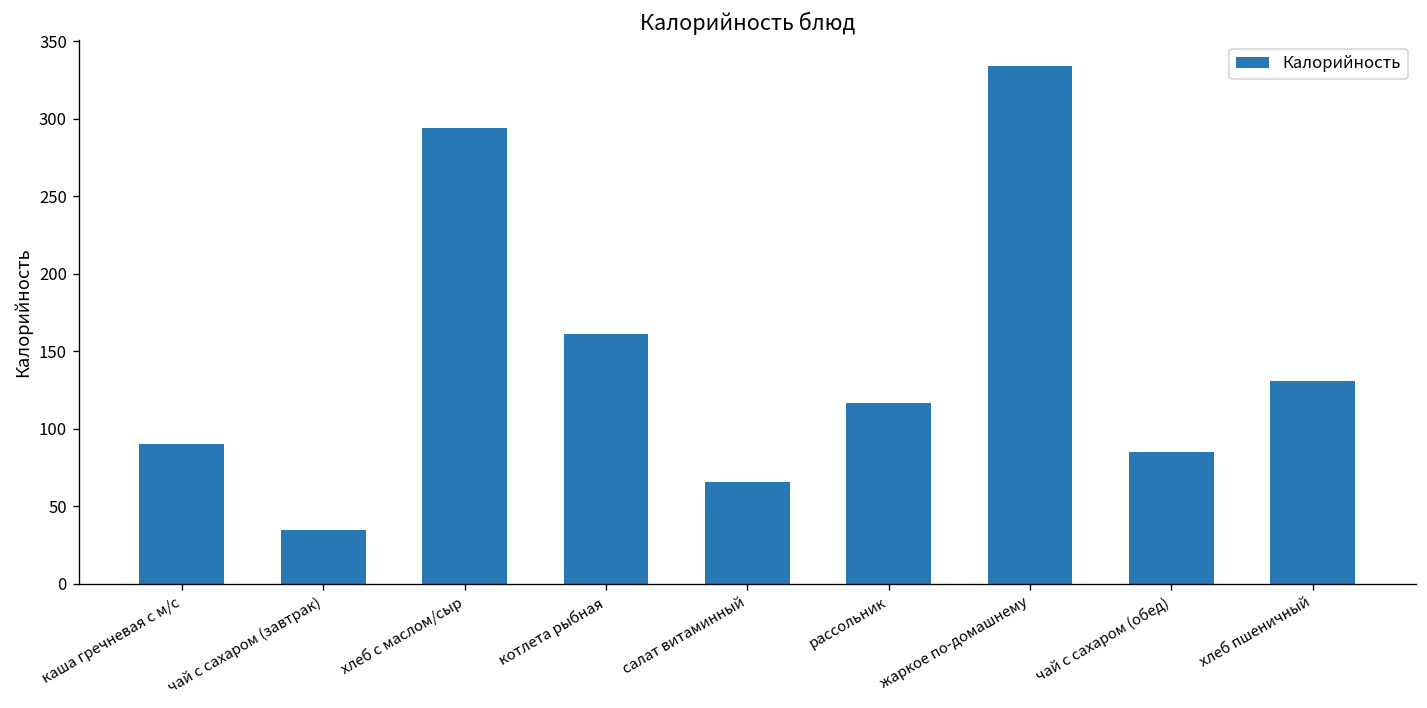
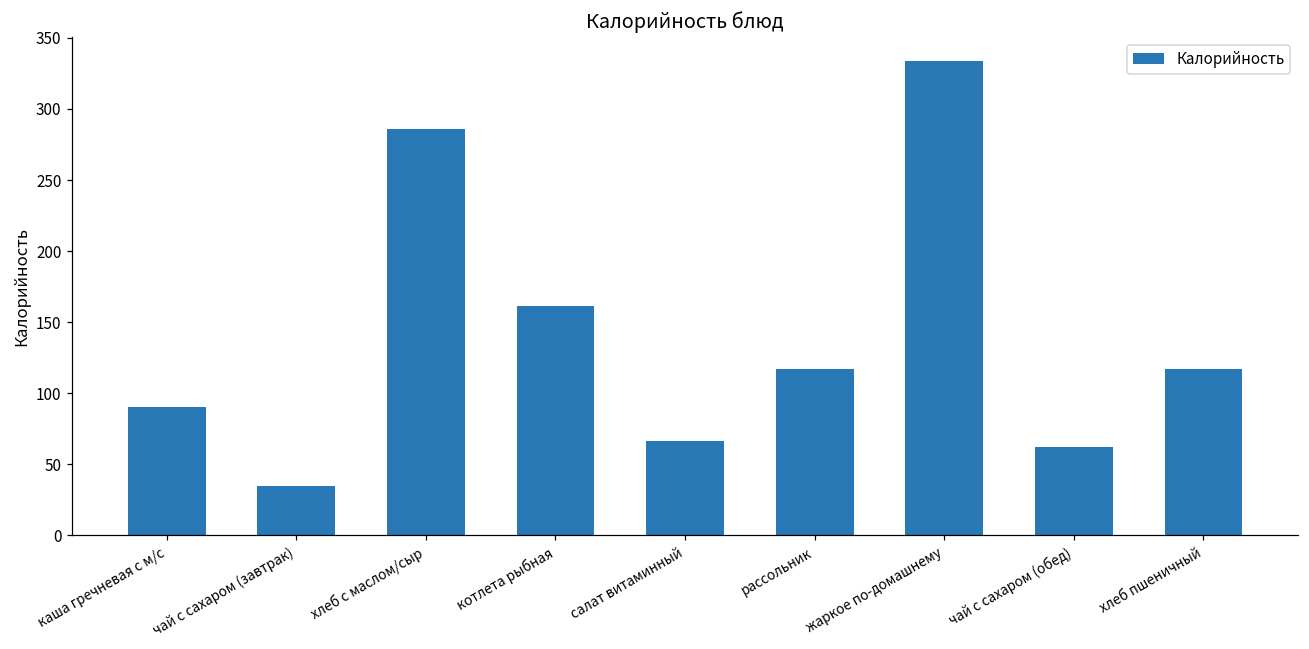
хлеб с маслом/сыр: 294 -> 286
чай с сахаром (обед): 85 -> 62
хлеб пшеничный: 131 -> 117
